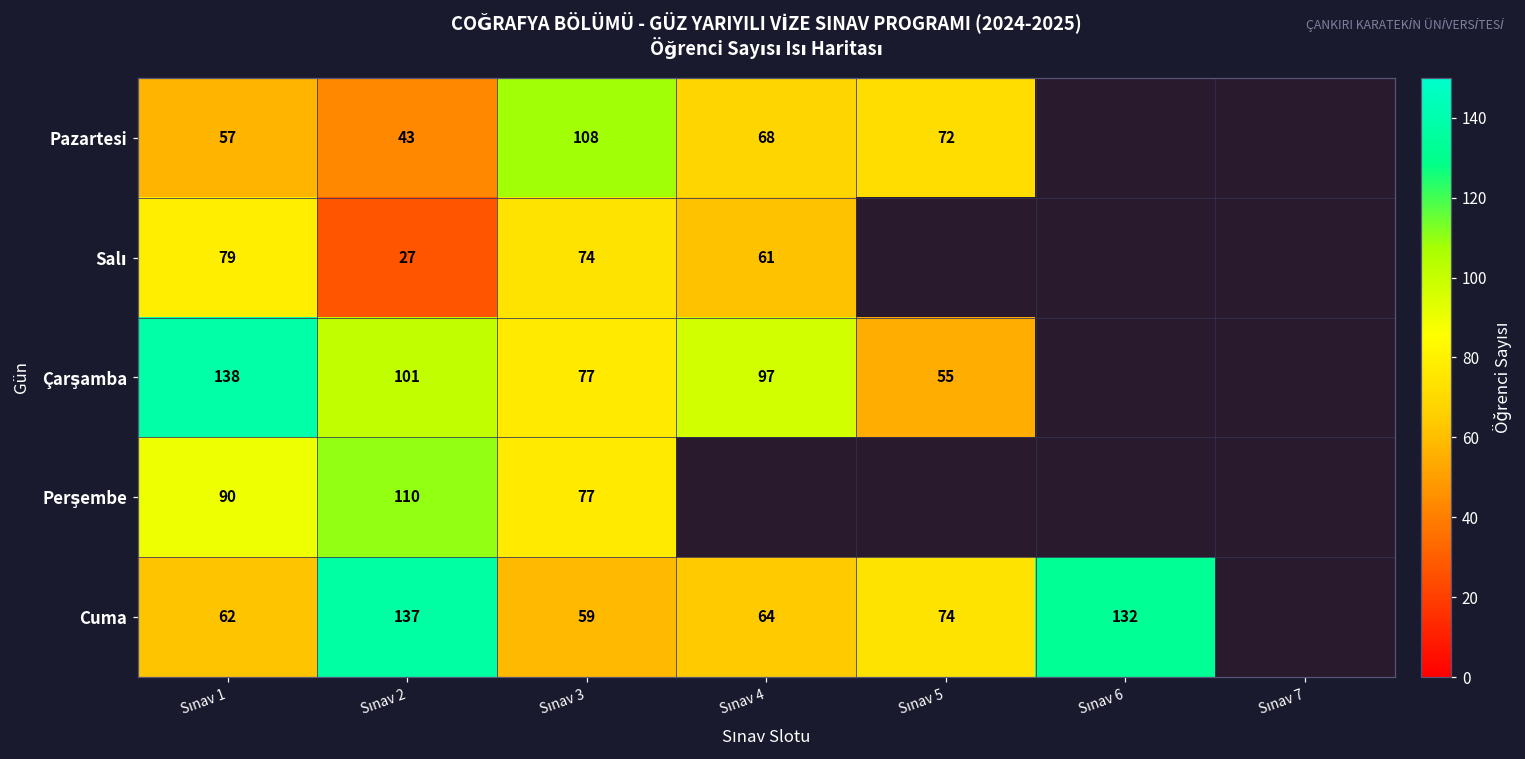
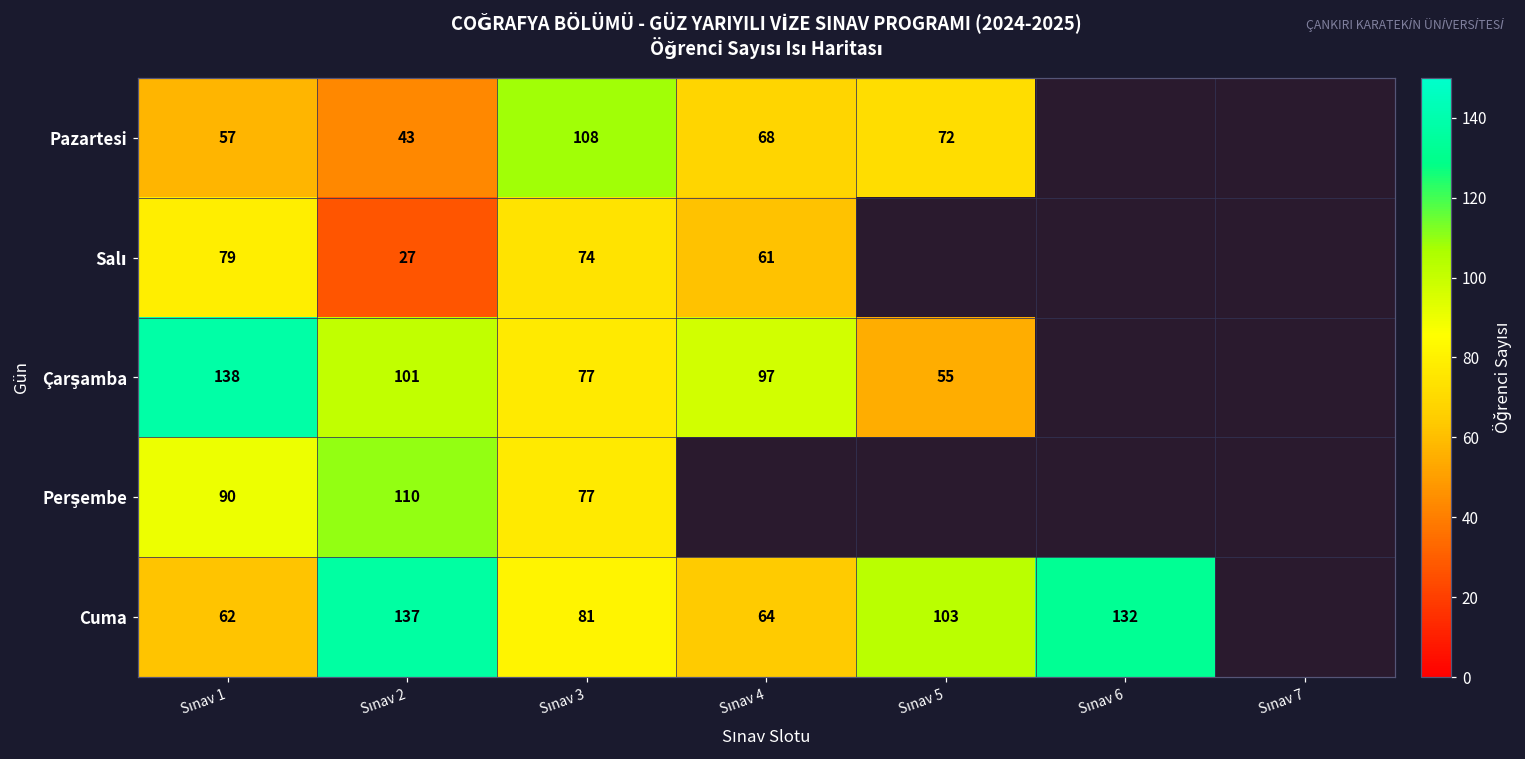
Cuma, Sınav 3: 59 -> 81
Cuma, Sınav 5: 74 -> 103
